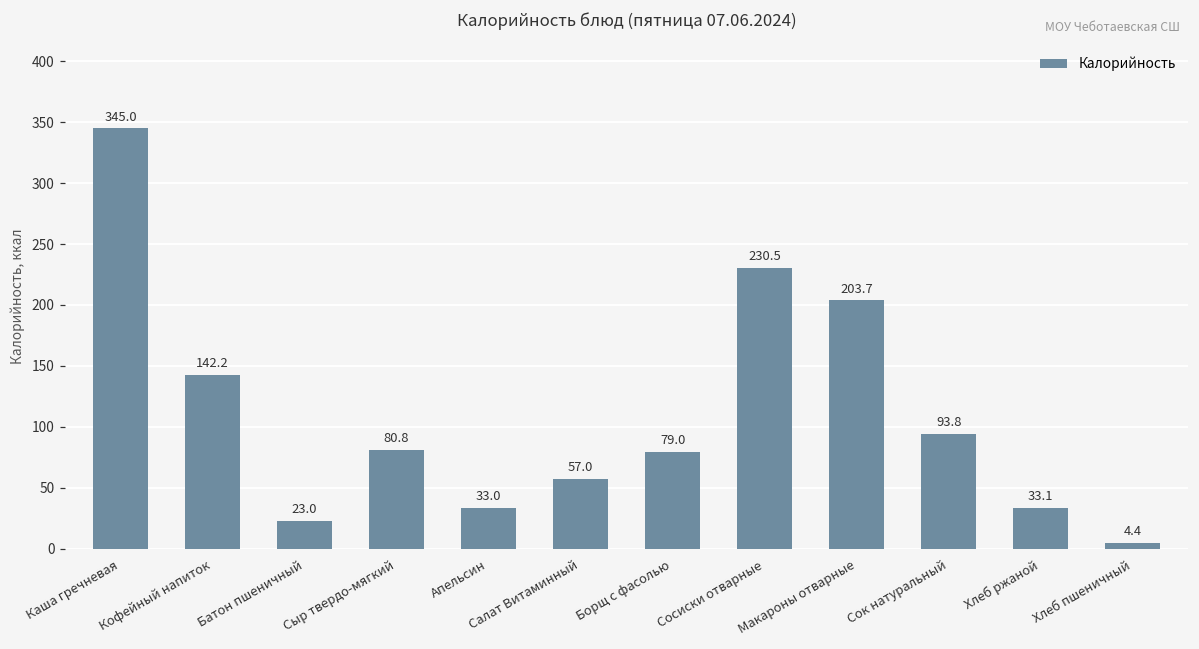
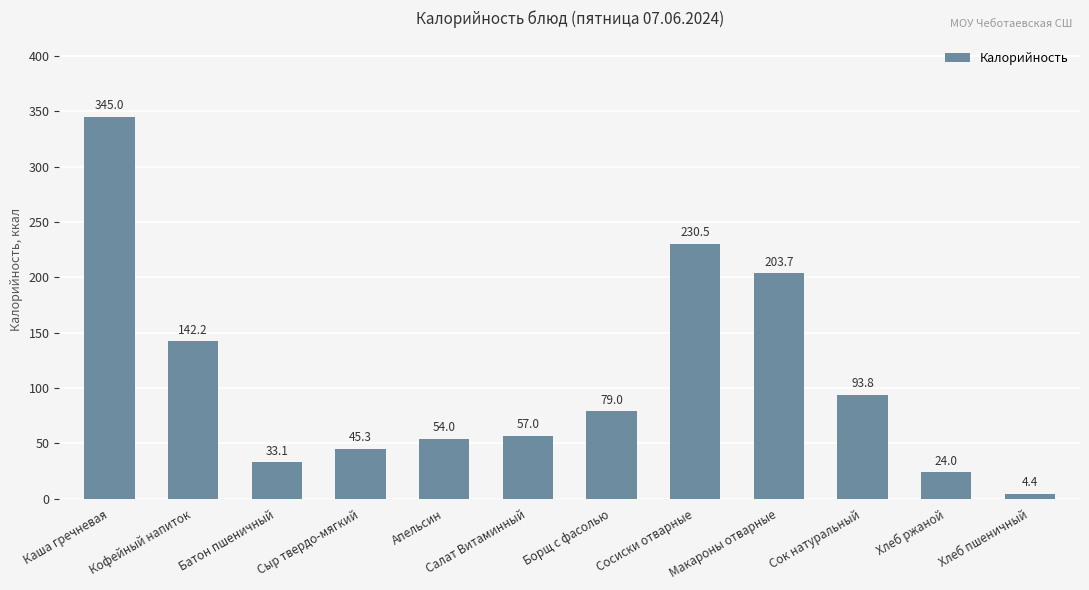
Батон пшеничный: 23.0 -> 33.1
Сыр твердо-мягкий: 80.8 -> 45.3
Апельсин: 33.0 -> 54.0
Хлеб ржаной: 33.1 -> 24.0
